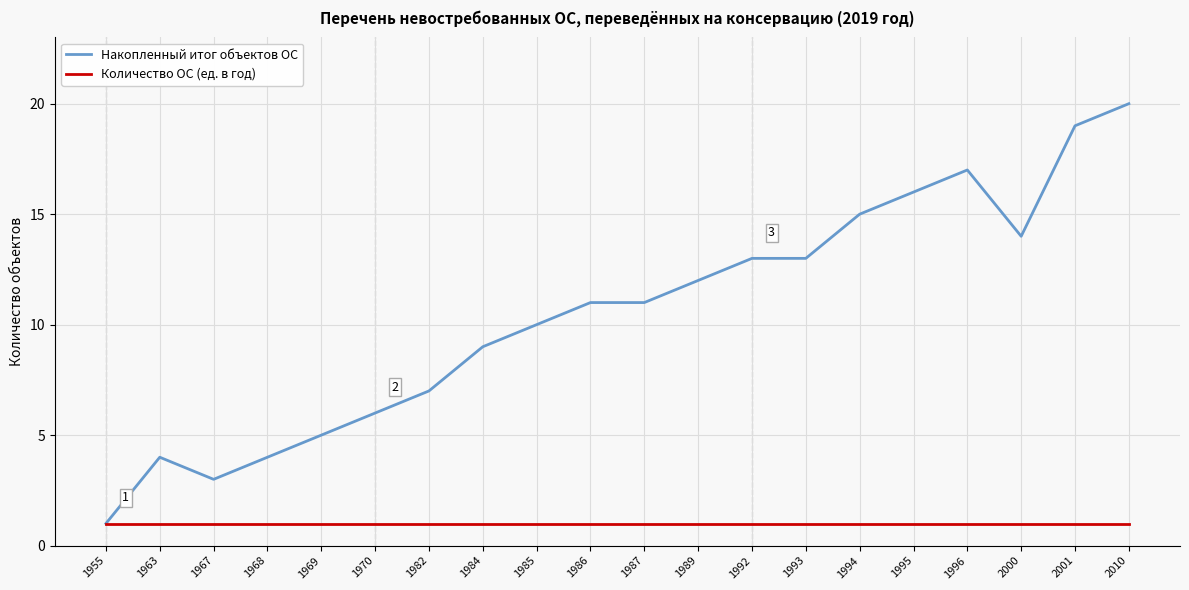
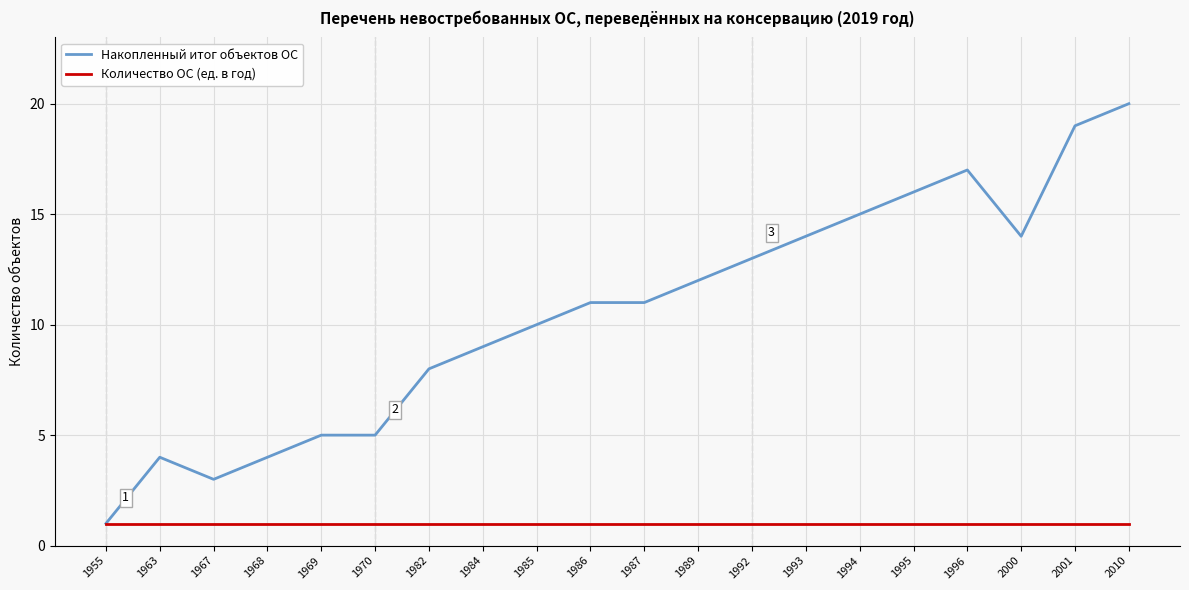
Накопленный итог объектов ОС, 1970: 6 -> 5
Накопленный итог объектов ОС, 1982: 7 -> 8
Накопленный итог объектов ОС, 1993: 13 -> 14
